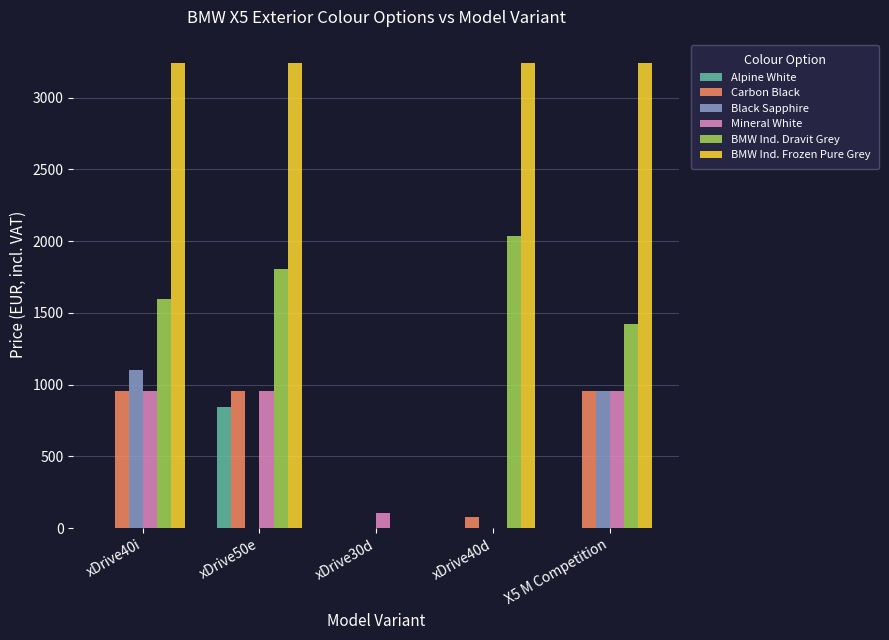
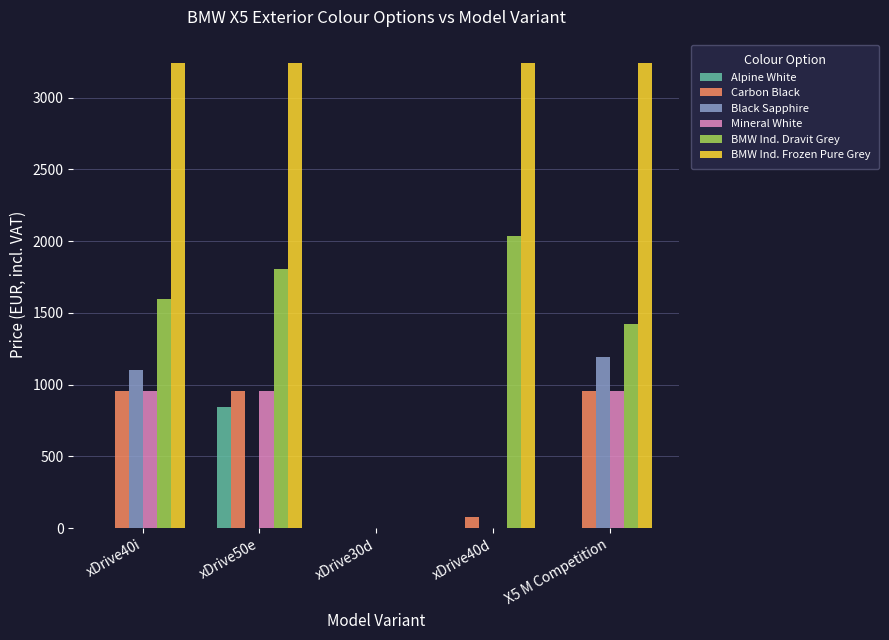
Mineral White, xDrive30d: 110 -> 0
Black Sapphire, X5 M Competition: 960 -> 1190
